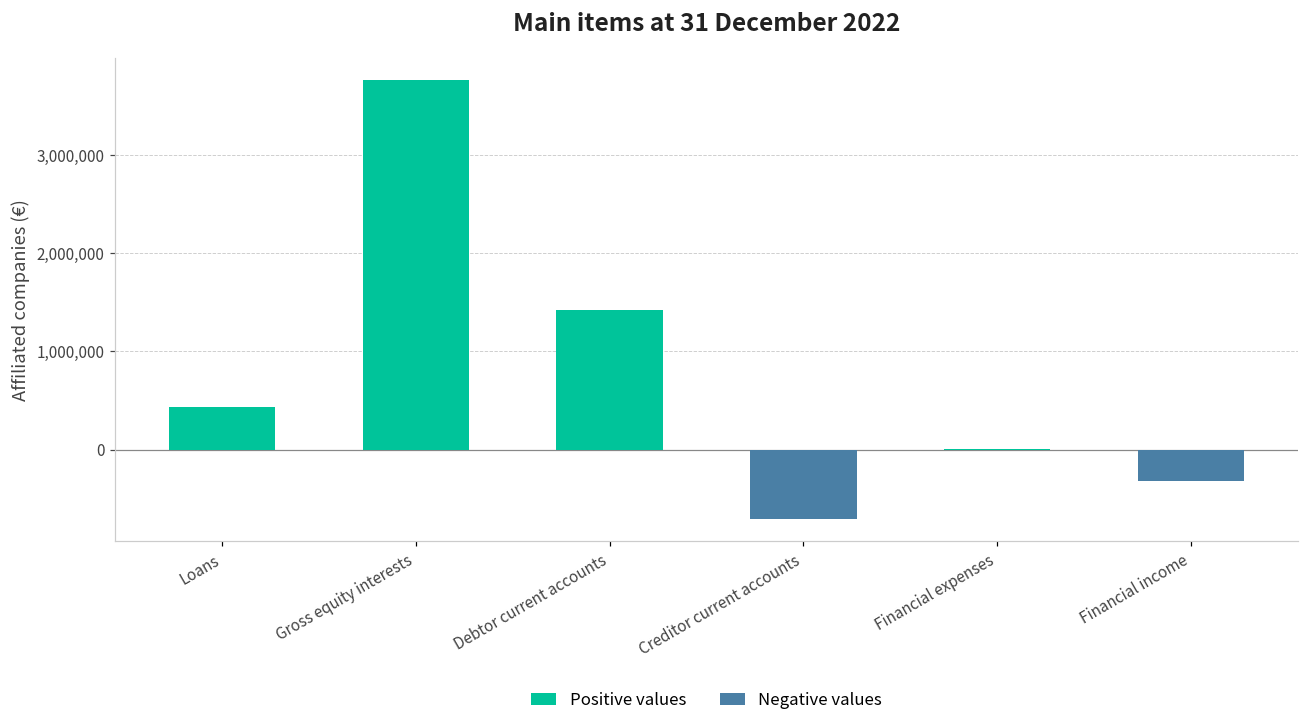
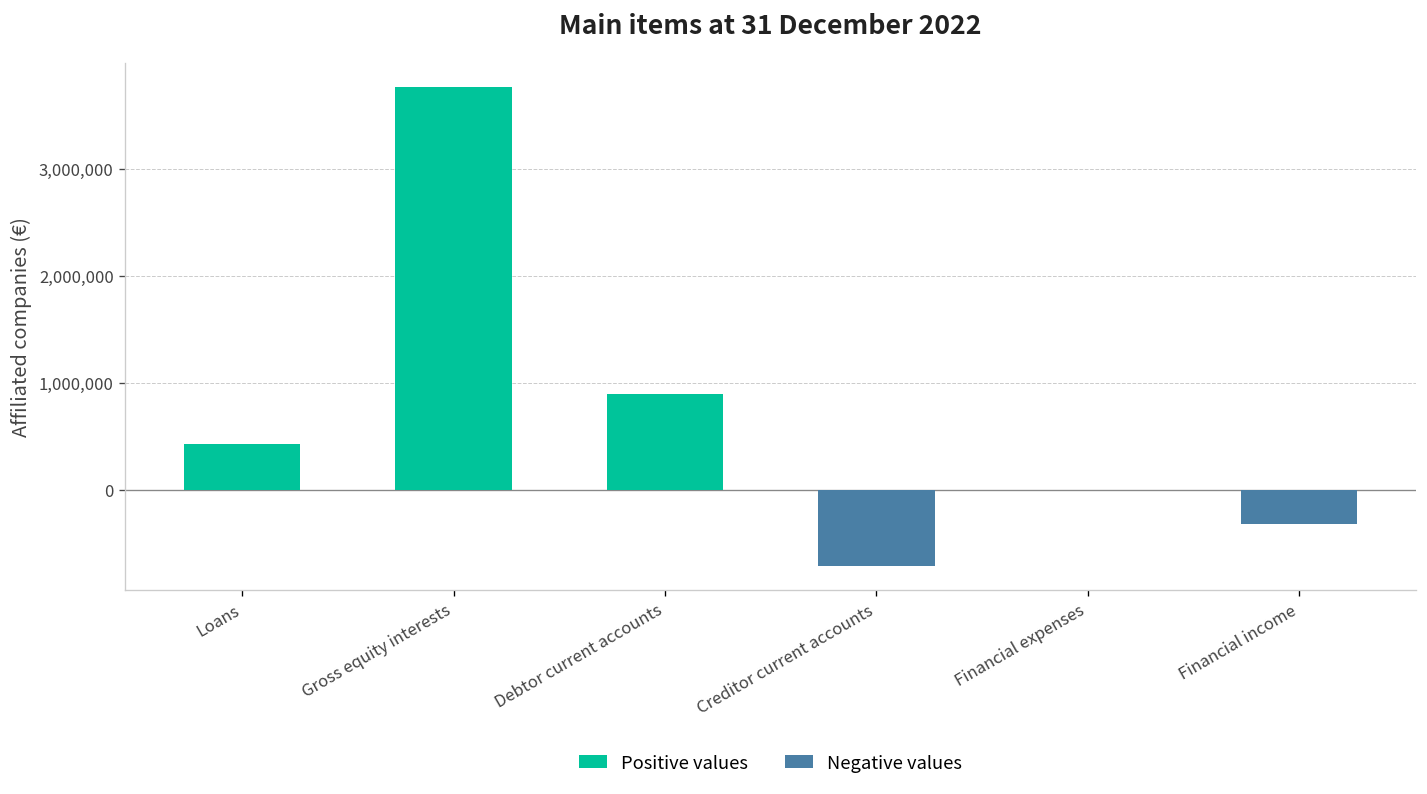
Positive values, Debtor current accounts: 1,400,000 -> 900,000
